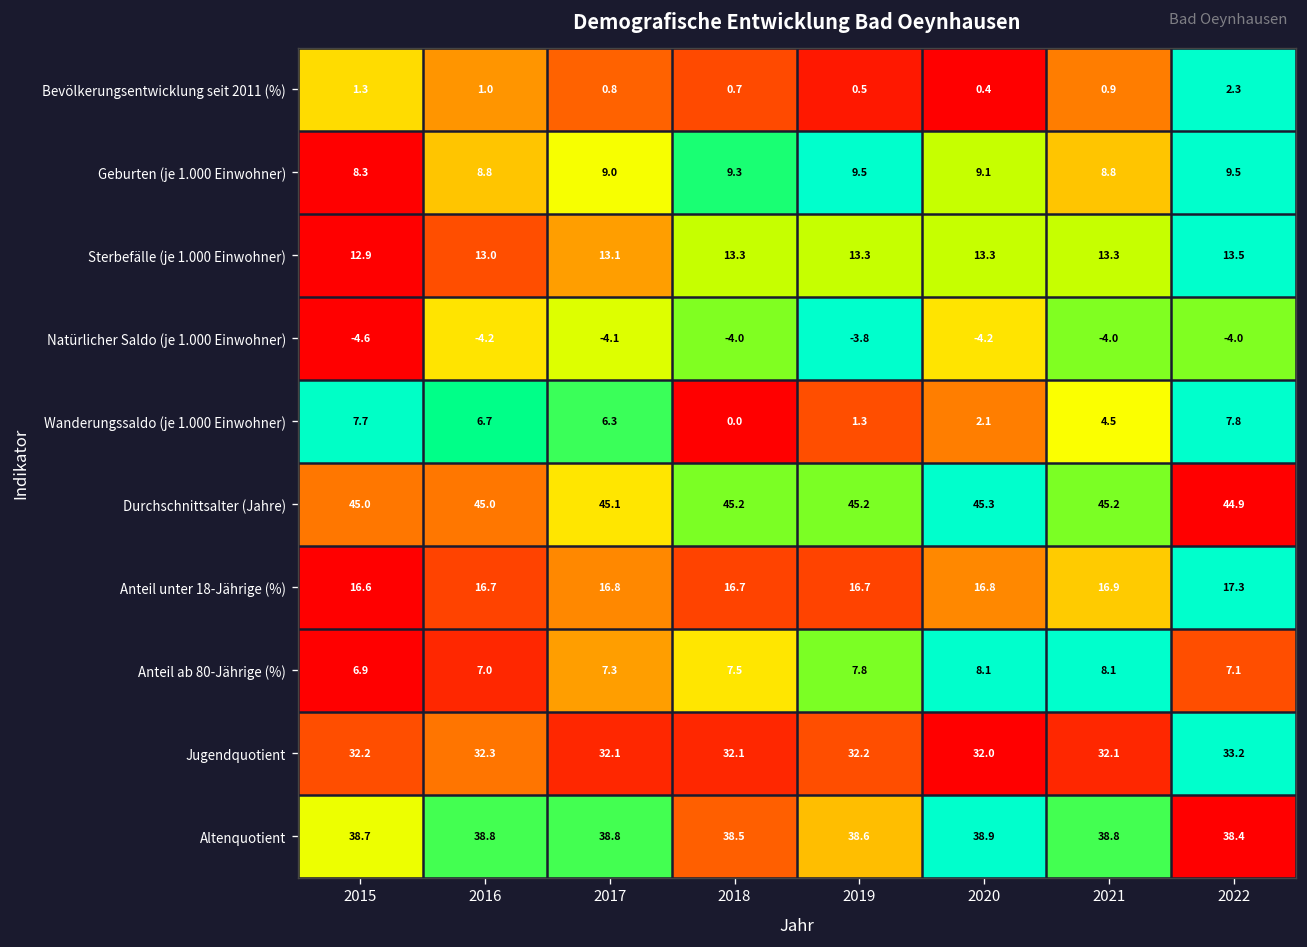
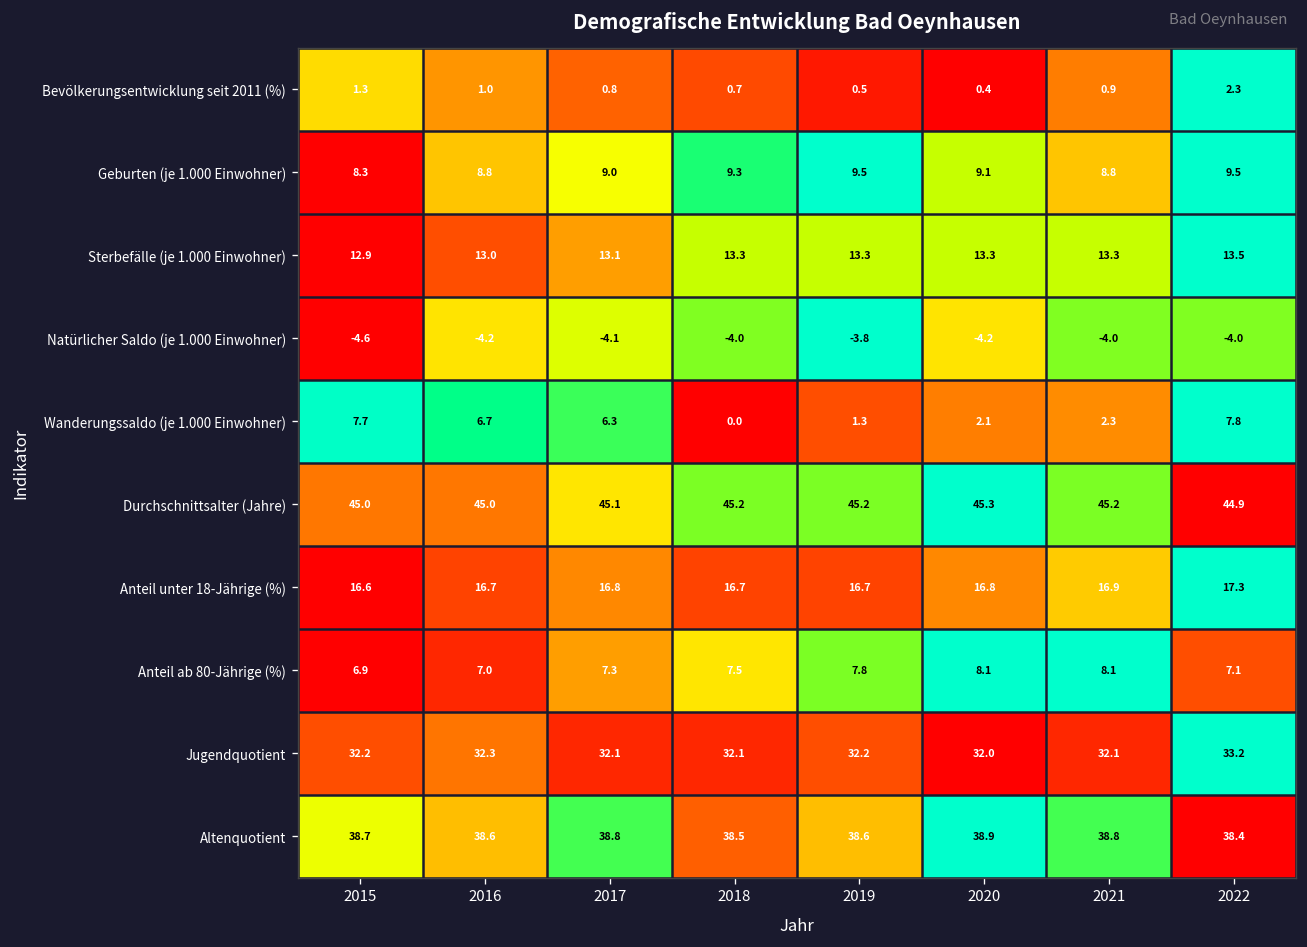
Wanderungssaldo (je 1.000 Einwohner), 2021: 4.5 -> 2.3
Altenquotient, 2016: 38.8 -> 38.6
